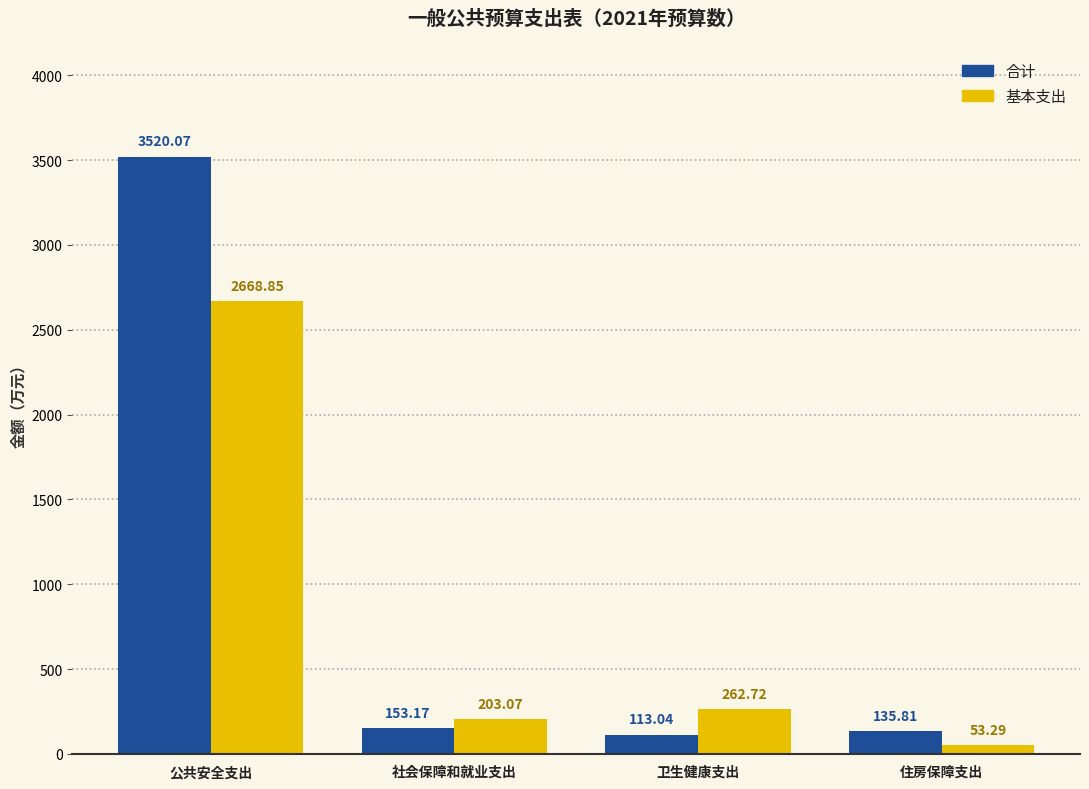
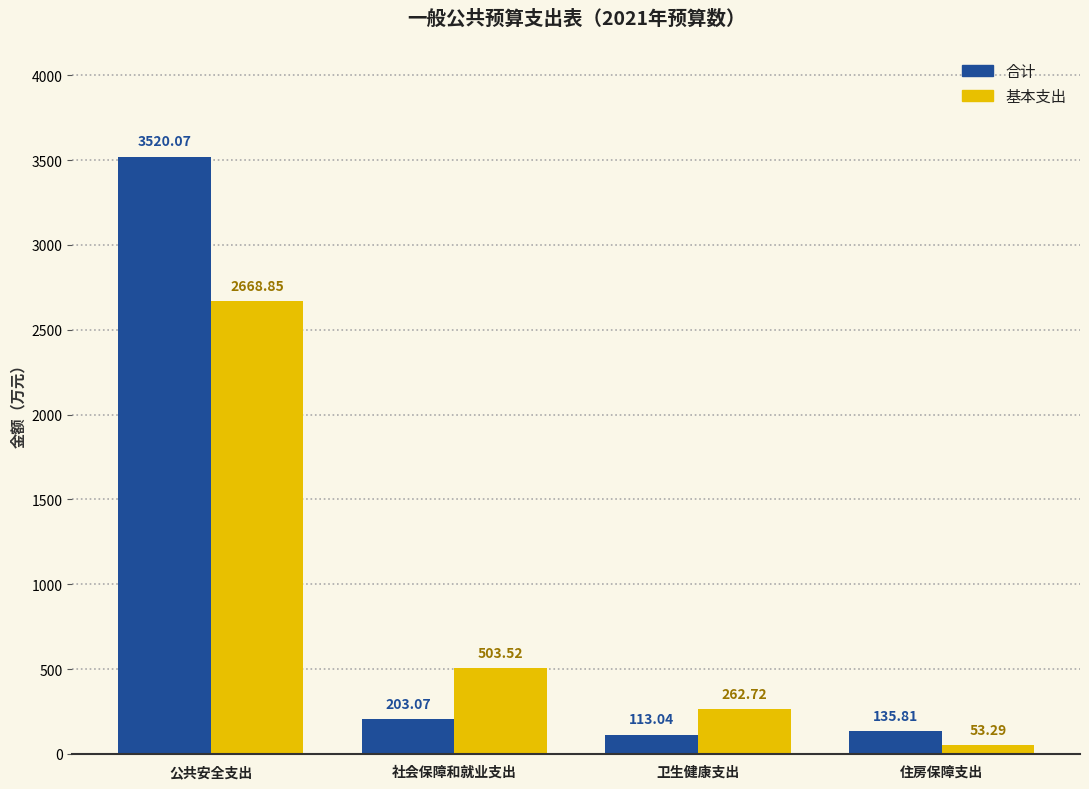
合计, 社会保障和就业支出: 153.17 -> 203.07
基本支出, 社会保障和就业支出: 203.07 -> 503.52
